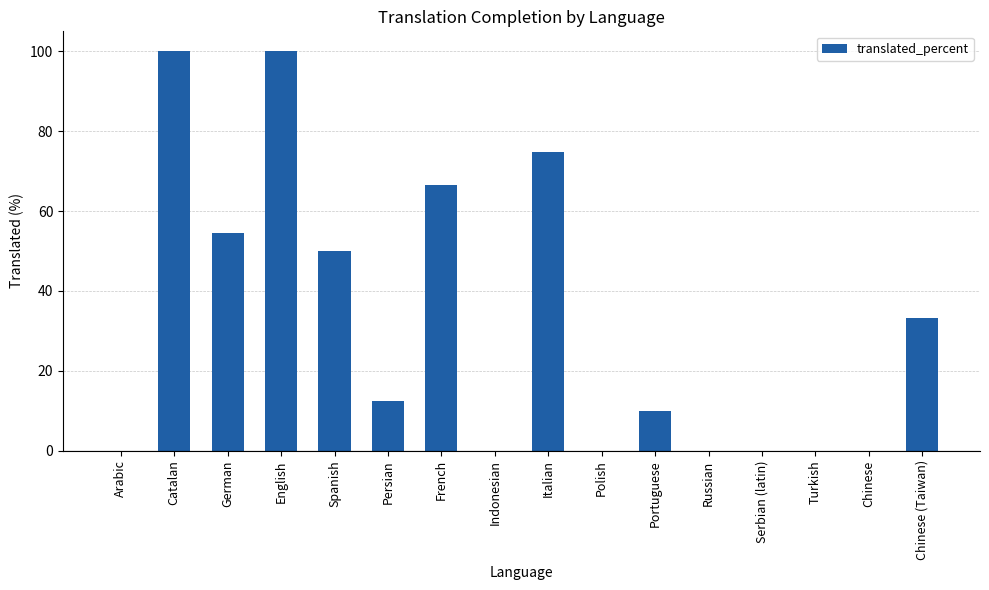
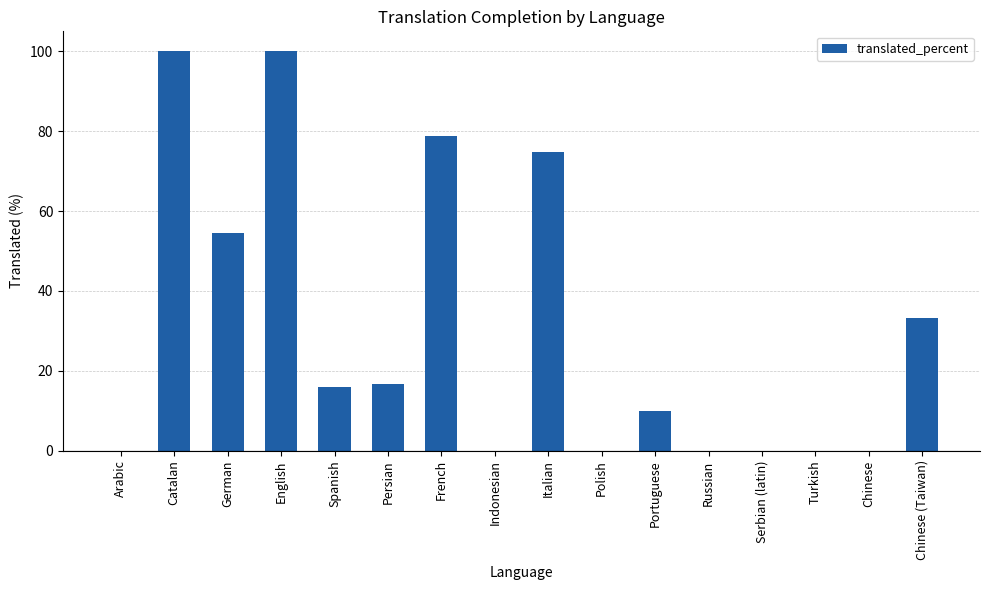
Spanish: 50 -> 16
Persian: 12 -> 17
French: 67 -> 79
